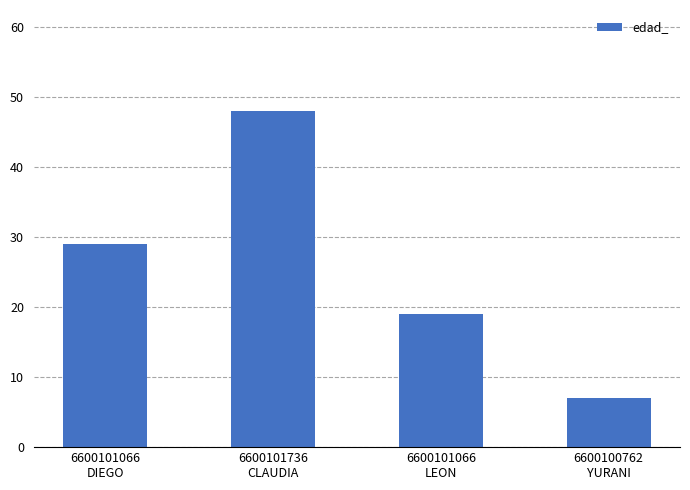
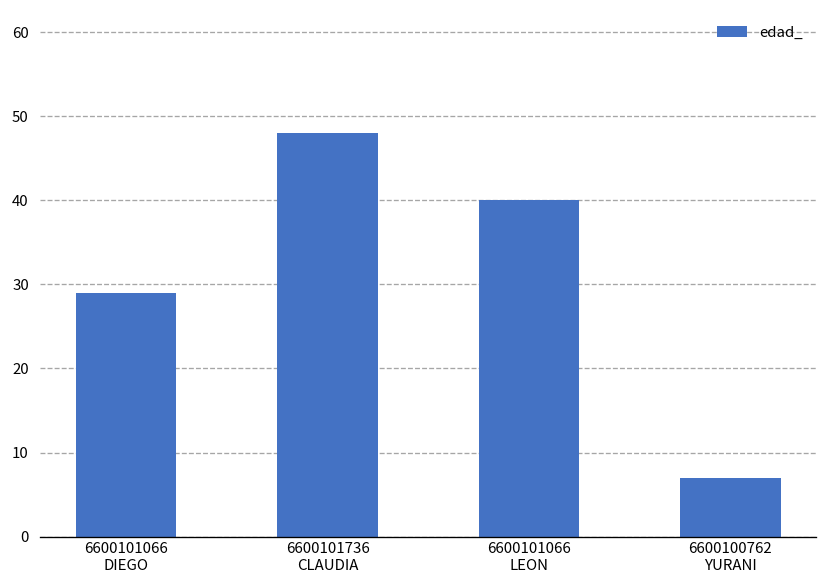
6600101066 LEON: 19 -> 40
